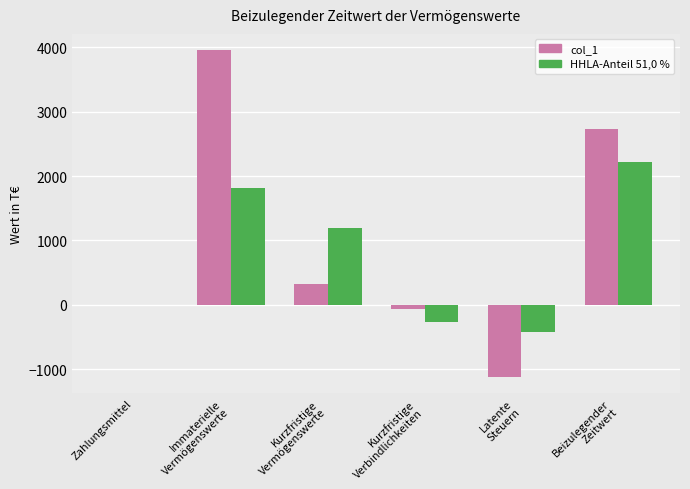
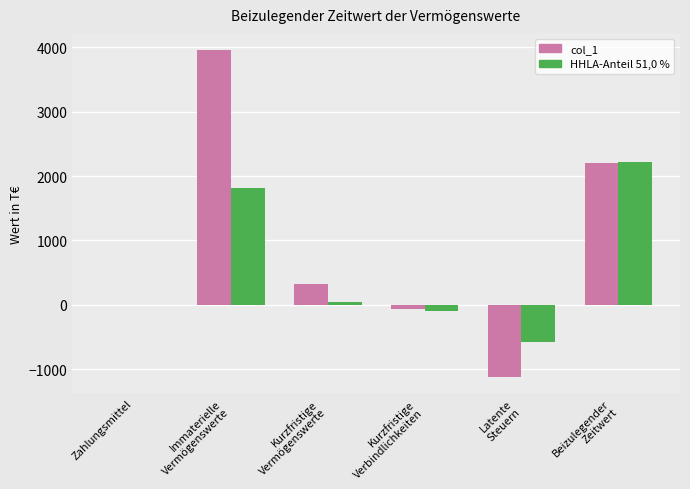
HHLA-Anteil 51,0 %, Kurzfristige Vermögenswerte: 1200 -> 0
HHLA-Anteil 51,0 %, Kurzfristige Verbindlichkeiten: -300 -> -100
HHLA-Anteil 51,0 %, Latente Steuern: -400 -> -600
col_1, Beizulegender Zeitwert: 2700 -> 2200
